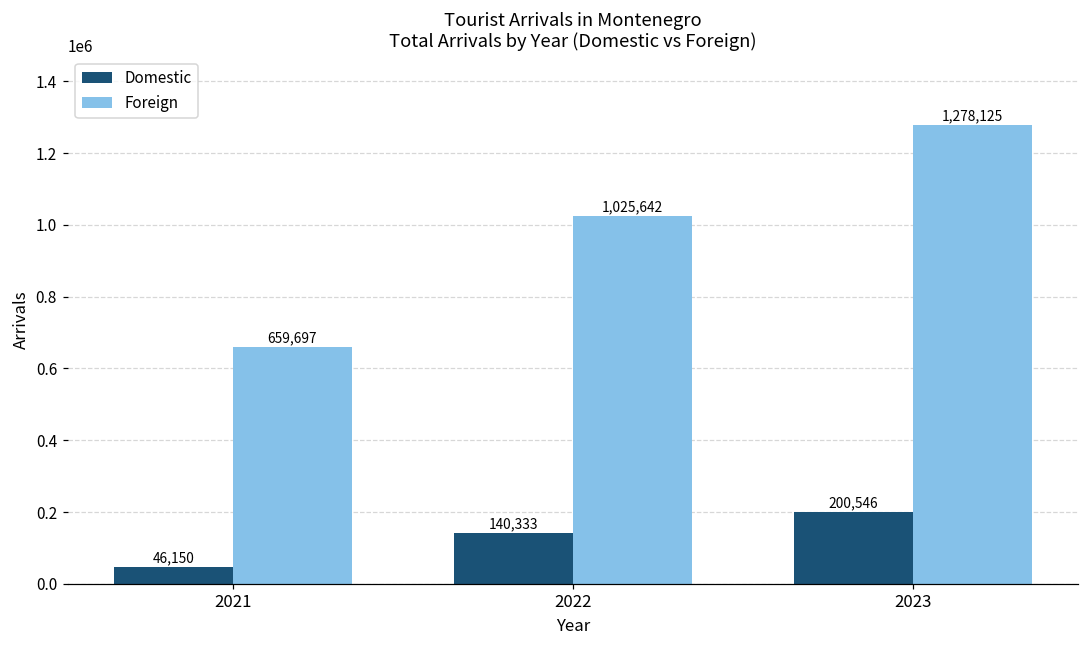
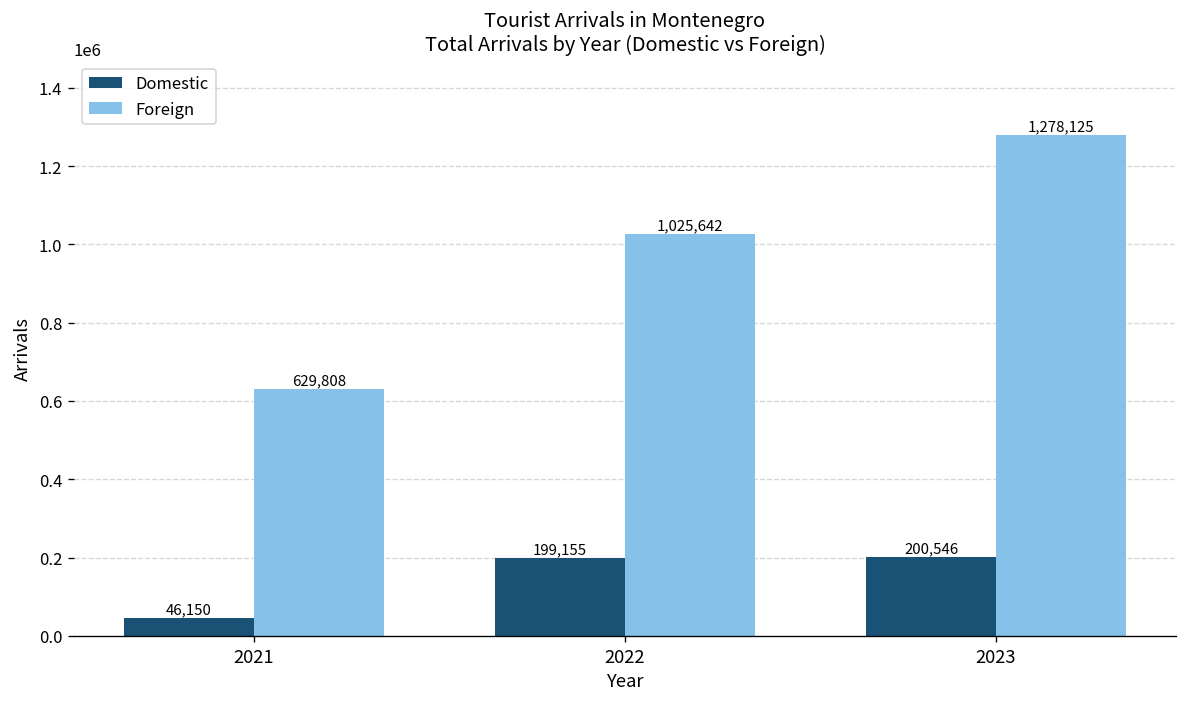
Foreign, 2021: 659,697 -> 629,808
Domestic, 2022: 140,333 -> 199,155
